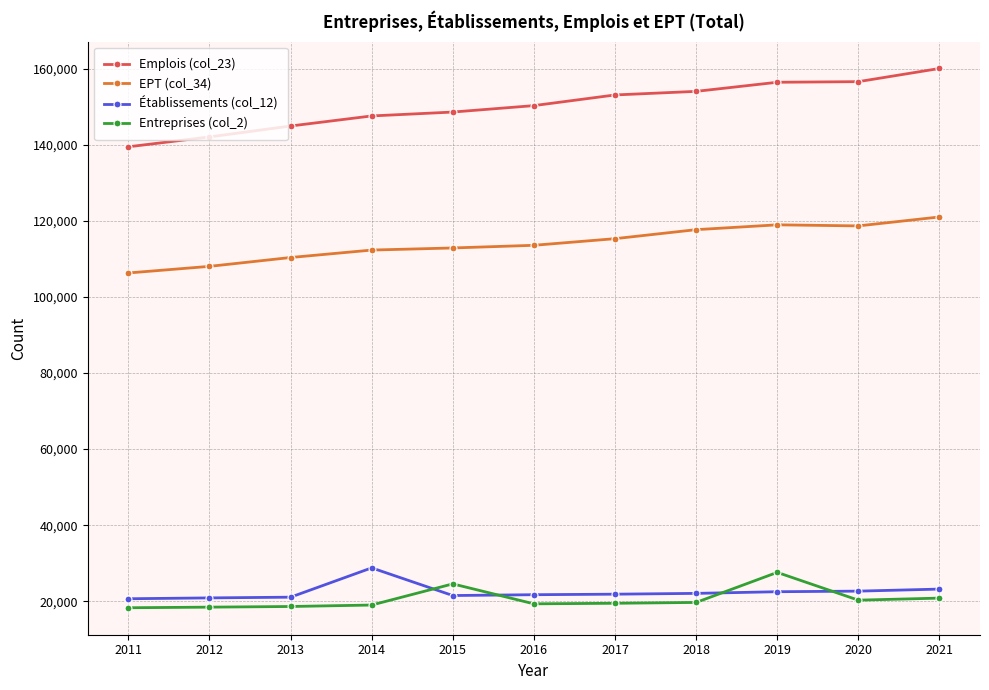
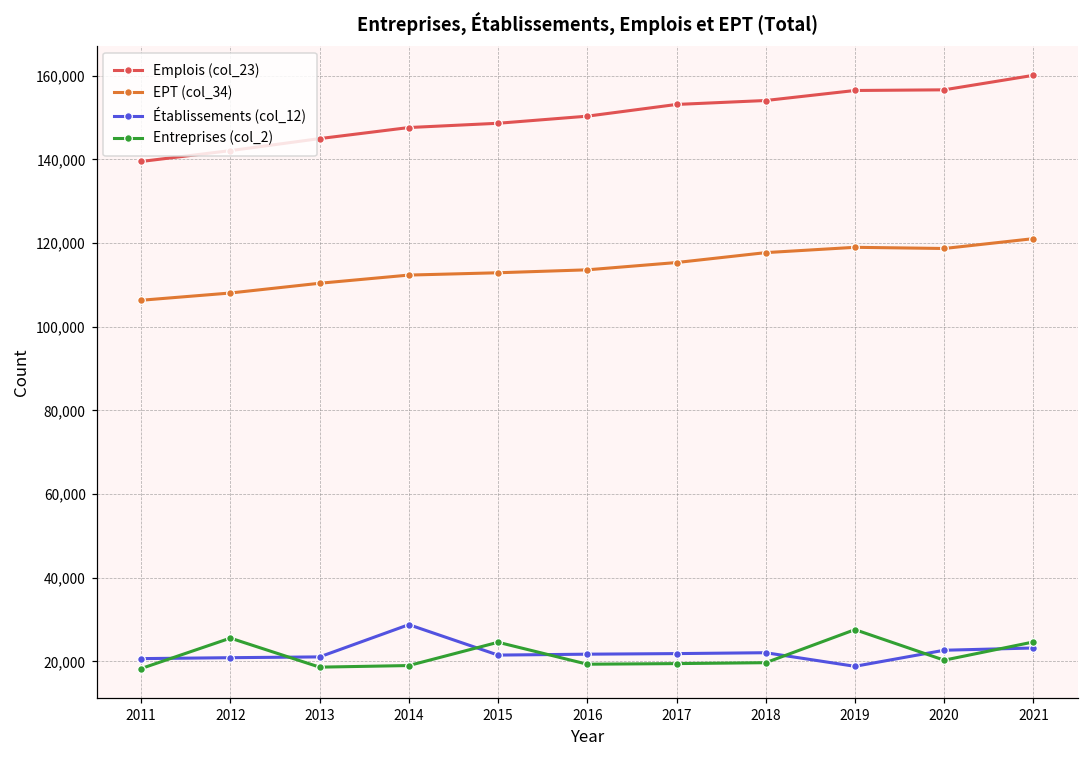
Entreprises (col_2), 2012: 18,000 -> 26,000
Établissements (col_12), 2019: 23,000 -> 19,000
Entreprises (col_2), 2021: 21,000 -> 25,000
